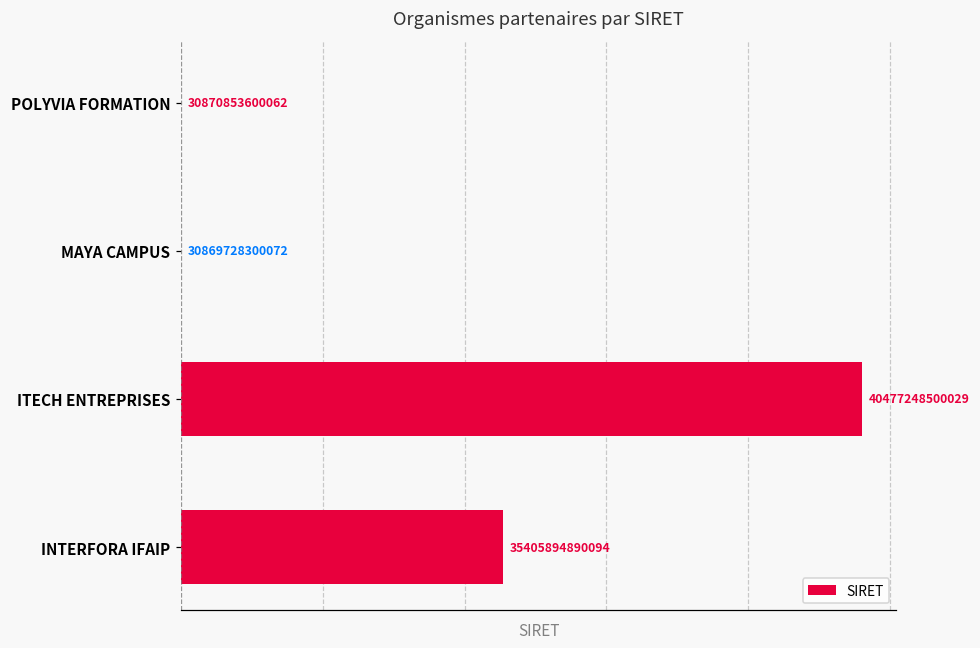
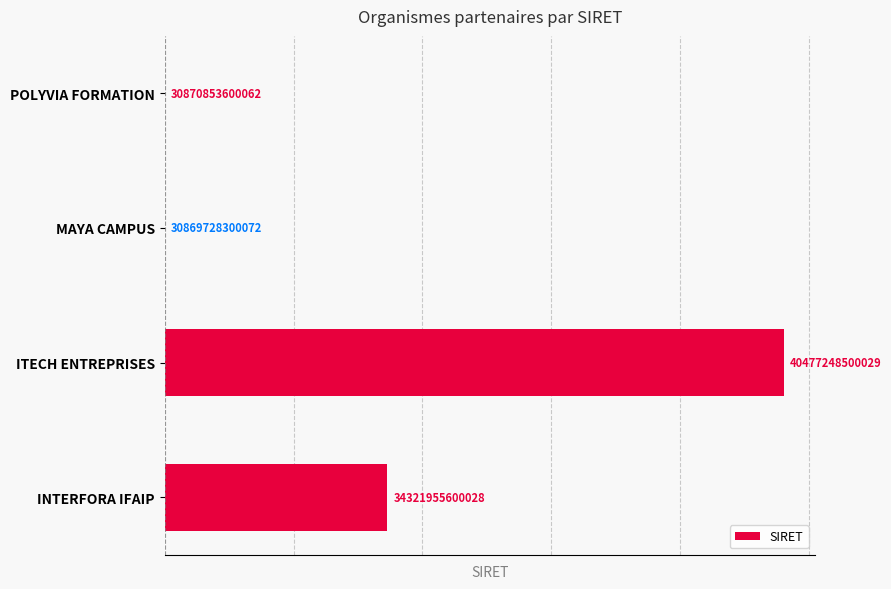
INTERFORA IFAIP: 35405894890094 -> 34321955600028
